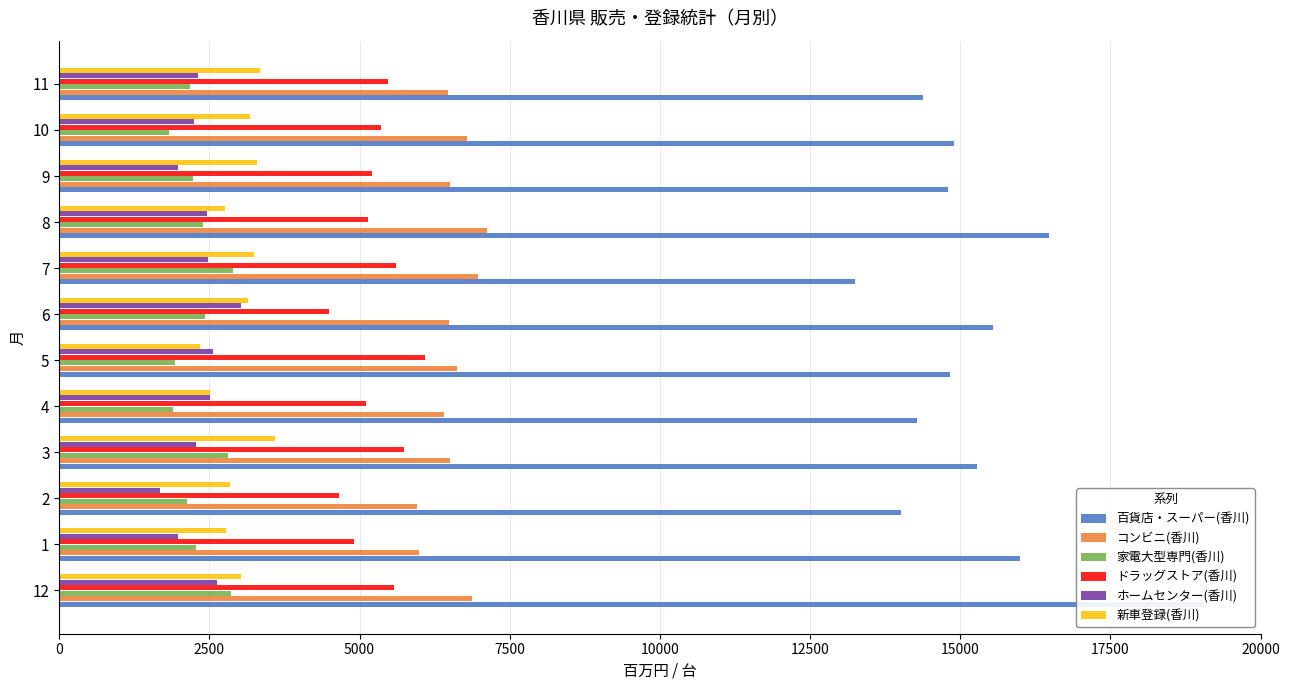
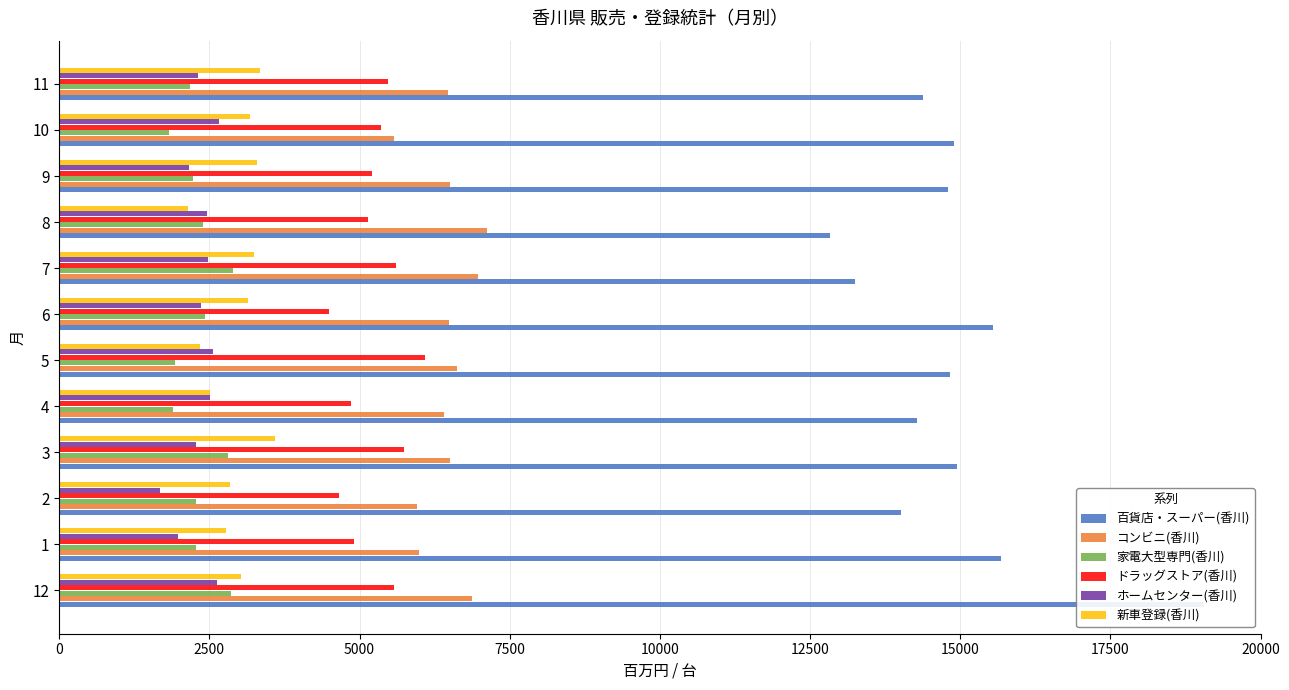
ホームセンター(香川), 10: 2200 -> 2700
コンビニ(香川), 10: 6800 -> 5600
ホームセンター(香川), 9: 2000 -> 2200
新車登録(香川), 8: 2800 -> 2100
百貨店・スーパー(香川), 8: 16500 -> 12800
ホームセンター(香川), 6: 3000 -> 2400
ドラッグストア(香川), 4: 5100 -> 4900
百貨店・スーパー(香川), 3: 15300 -> 14900
家電大型専門(香川), 2: 2100 -> 2300
百貨店・スーパー(香川), 1: 16000 -> 15700
